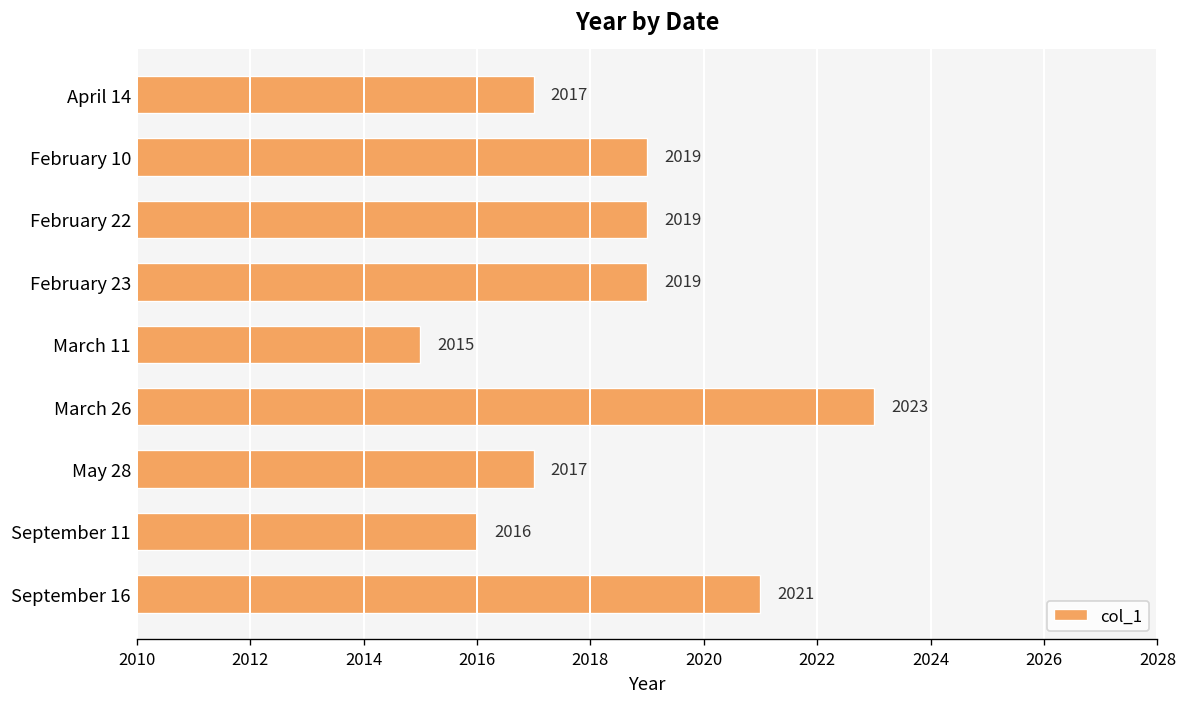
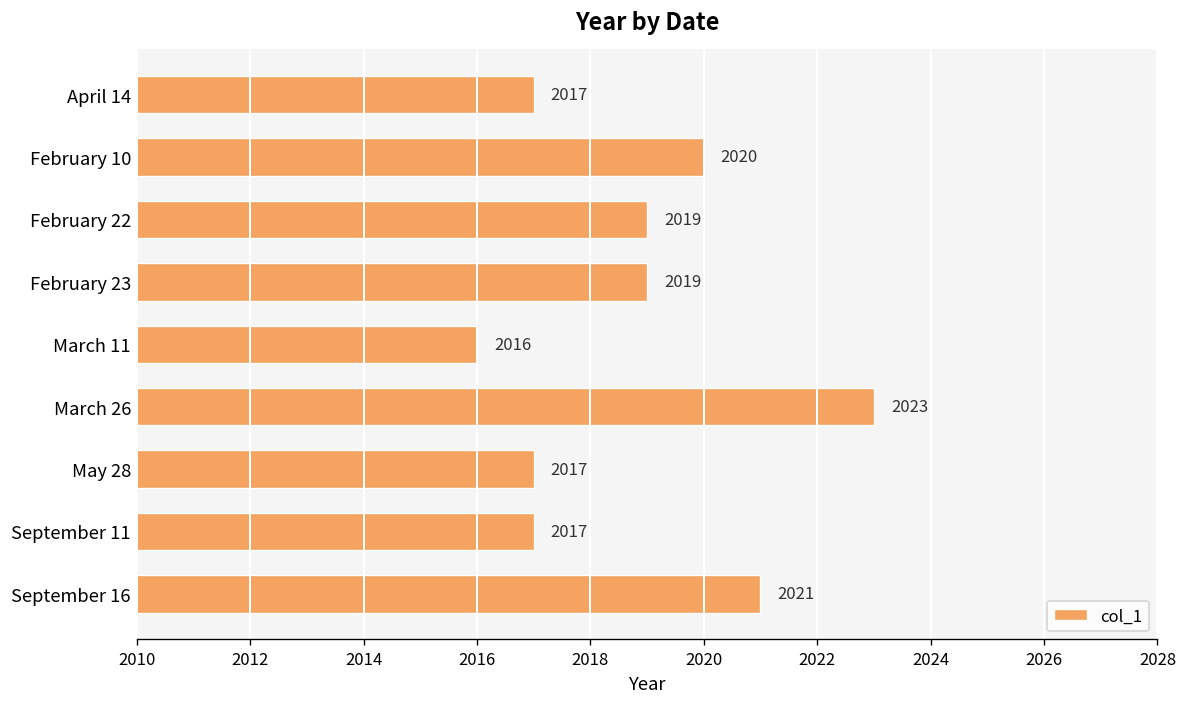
February 10: 2019 -> 2020
March 11: 2015 -> 2016
September 11: 2016 -> 2017
